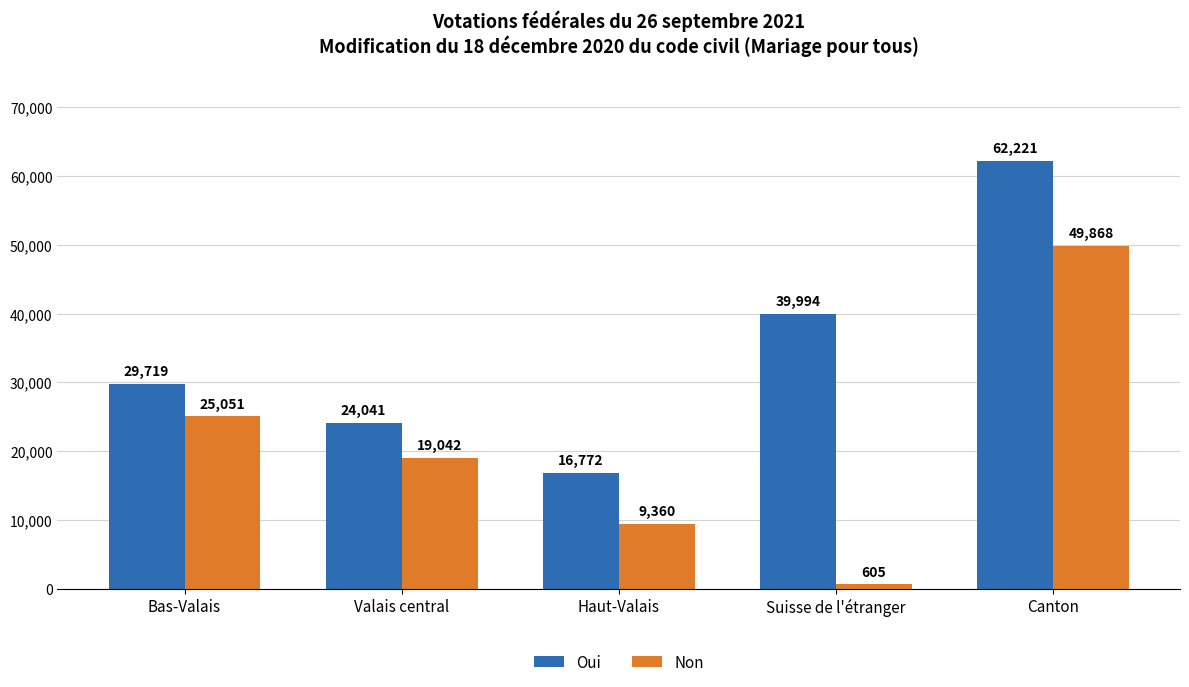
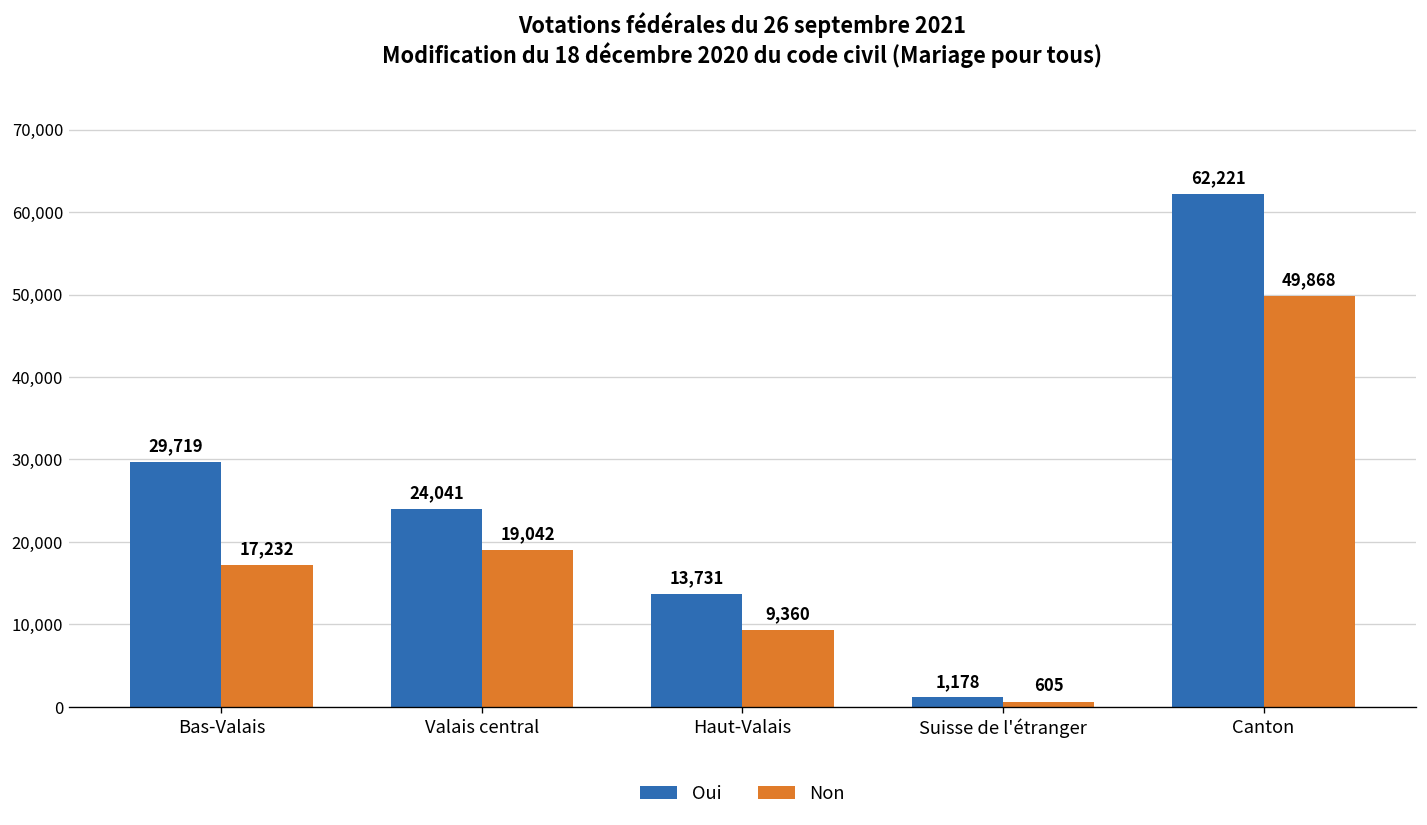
Non, Bas-Valais: 25,051 -> 17,232
Oui, Haut-Valais: 16,772 -> 13,731
Oui, Suisse de l'étranger: 39,994 -> 1,178
